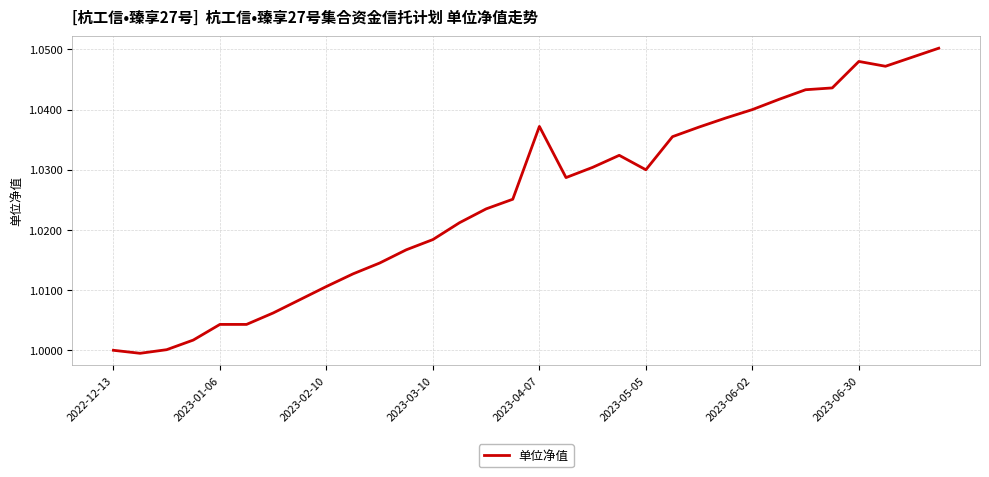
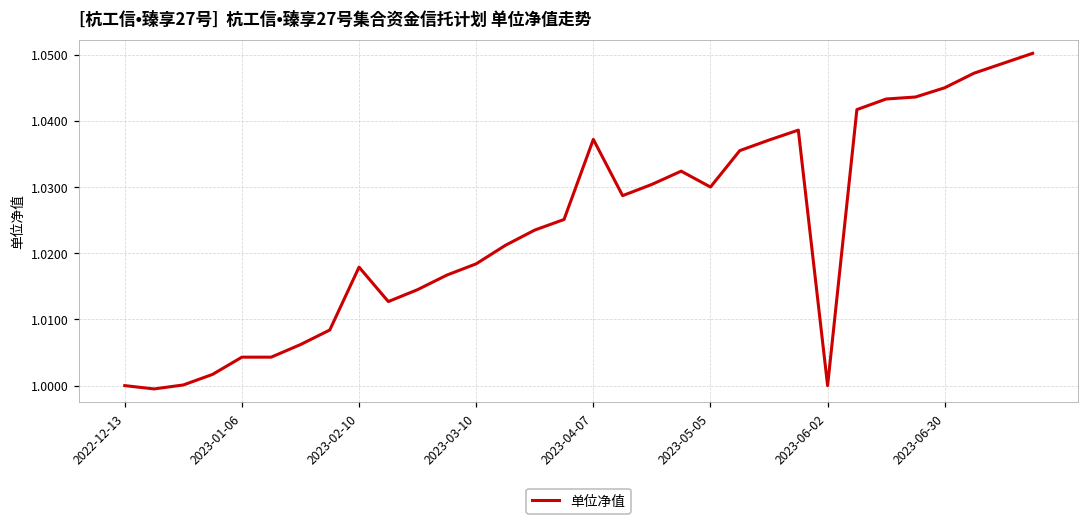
2023-02-10: 1.011 -> 1.018
2023-06-02: 1.04 -> 1.00
2023-06-30: 1.048 -> 1.045
